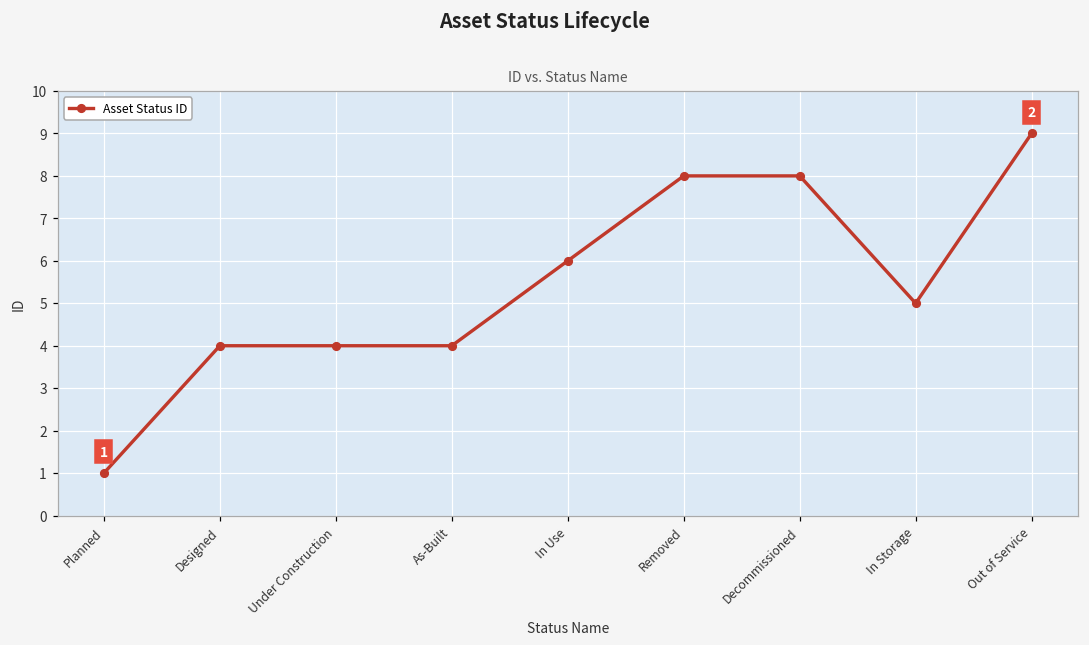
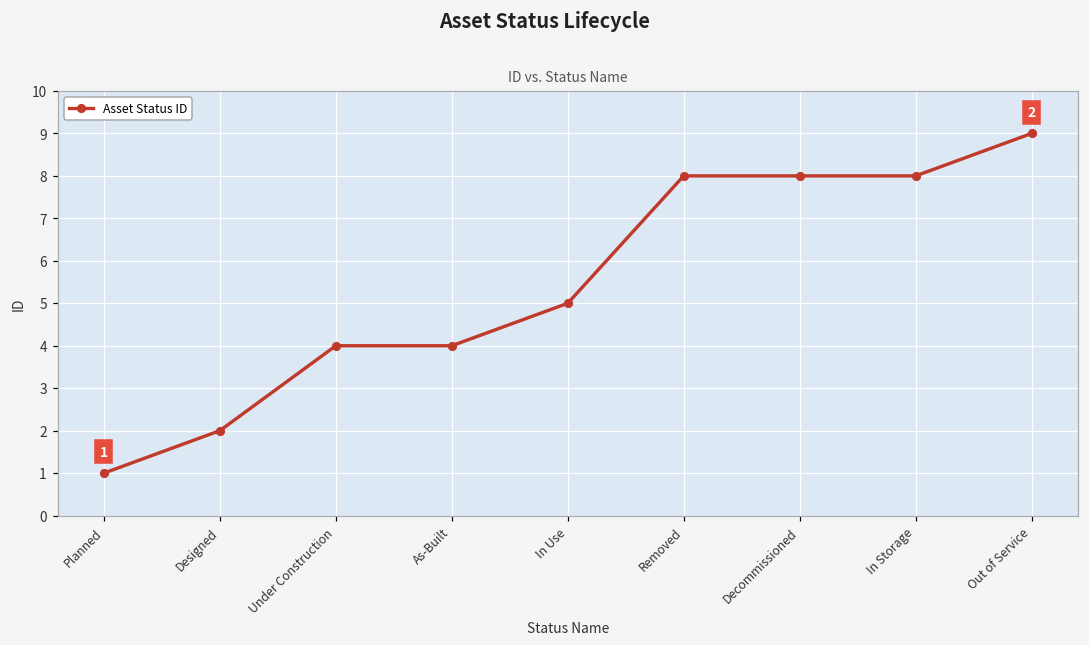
Designed: 4 -> 2
In Use: 6 -> 5
In Storage: 5 -> 8
